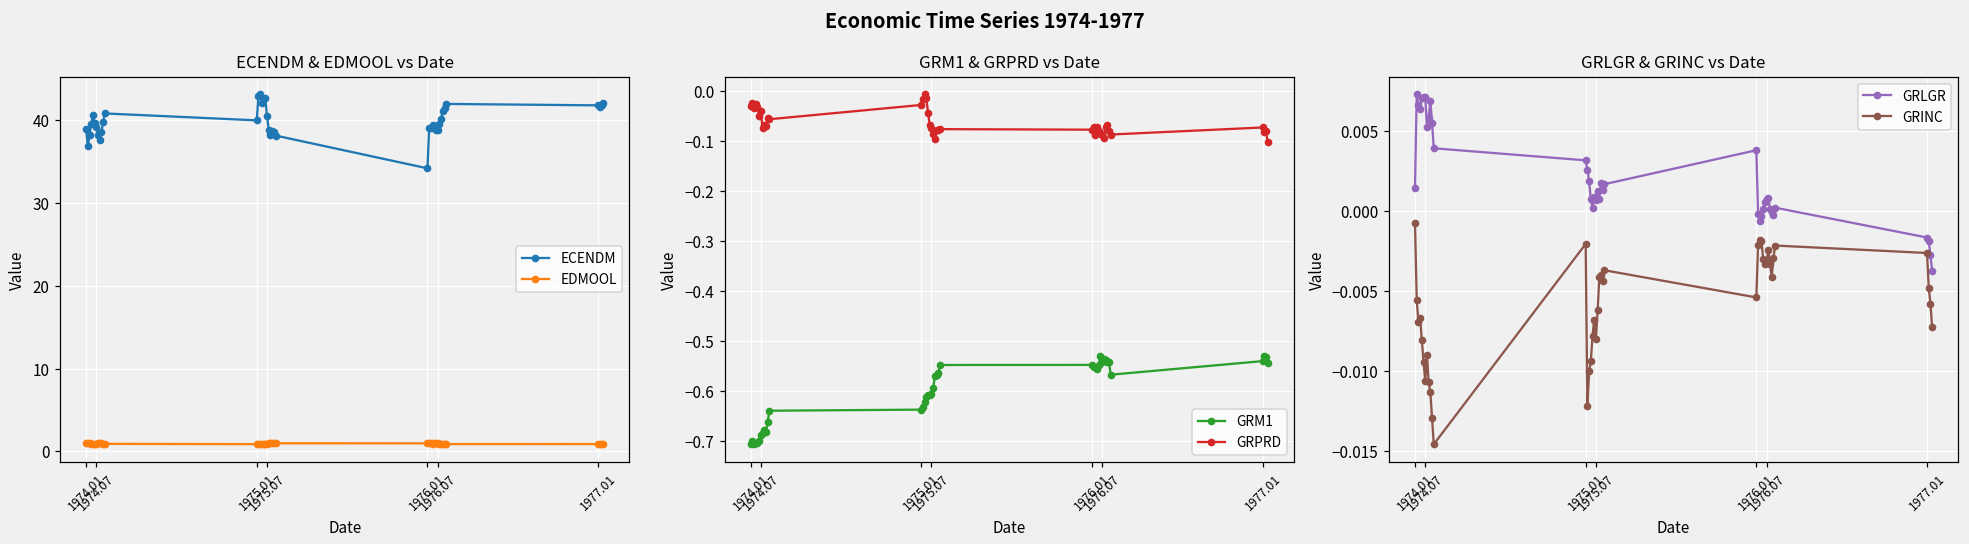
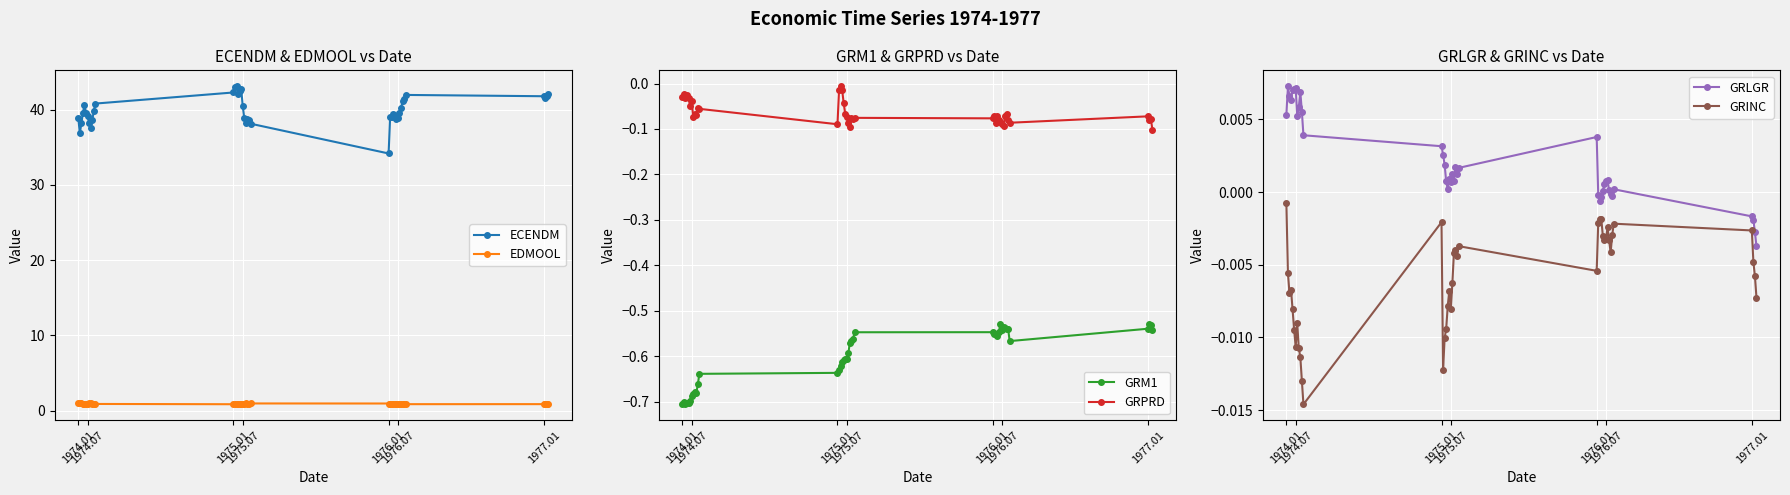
ECENDM & EDMOOL vs Date, ECENDM, 1975.01: 40 -> 42
GRM1 & GRPRD vs Date, GRPRD, 1975.01: -0.03 -> -0.09
GRLGR & GRINC vs Date, GRLGR, 1974.01: 0.0014 -> 0.0053
